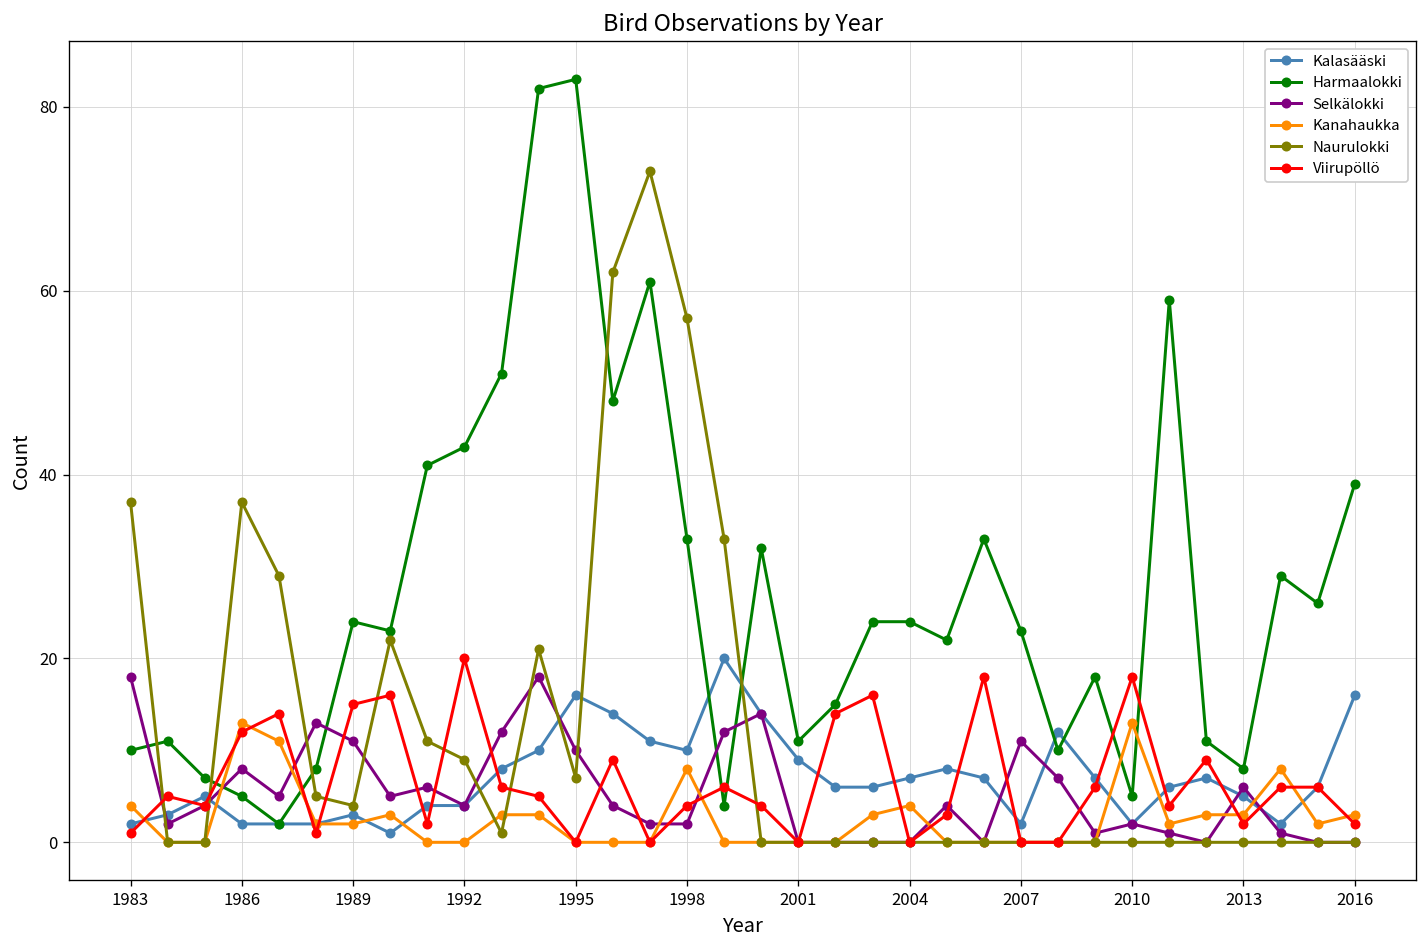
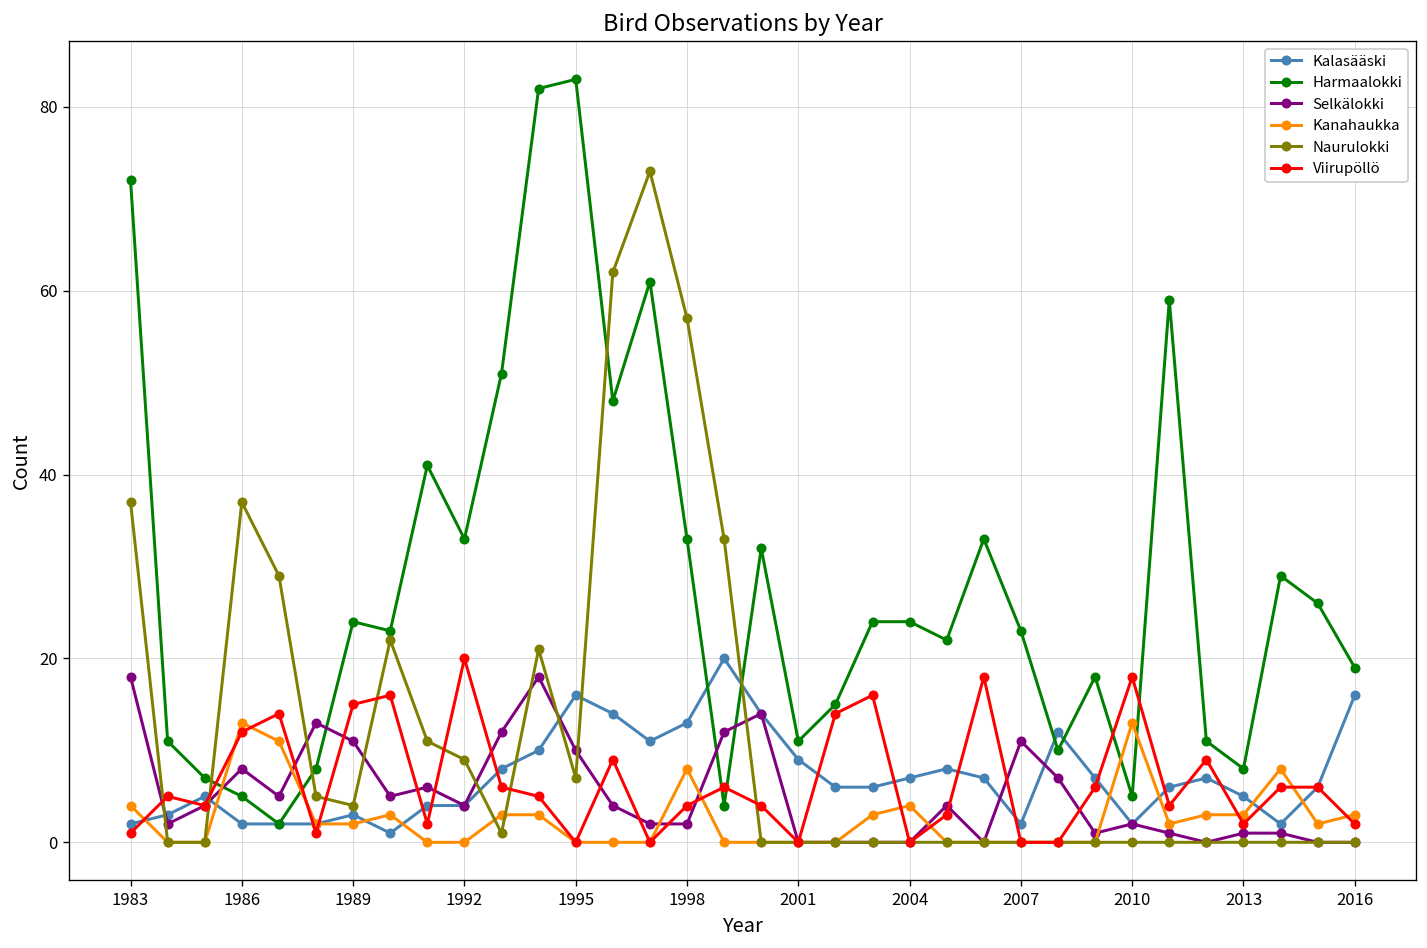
Harmaalokki, 1983: 10 -> 72
Harmaalokki, 1992: 43 -> 33
Kalasääski, 1998: 10 -> 13
Selkälokki, 2013: 6 -> 1
Harmaalokki, 2016: 39 -> 19
